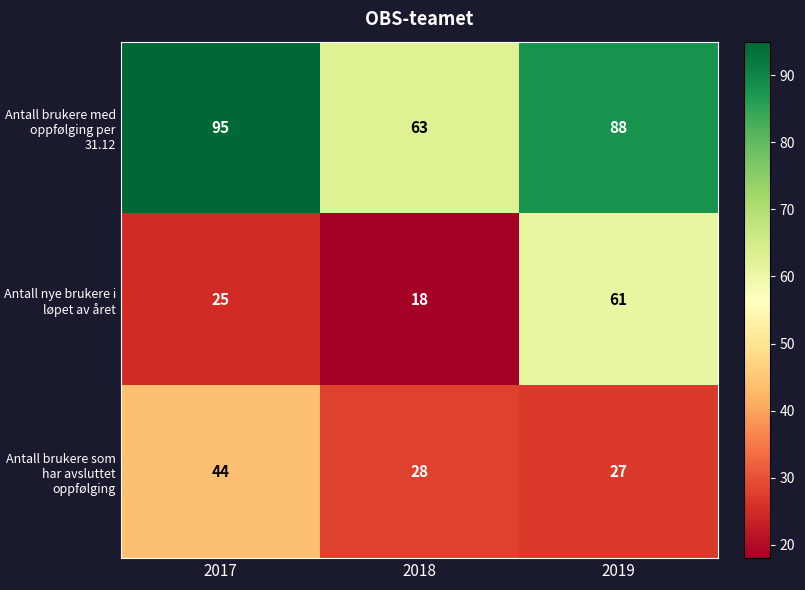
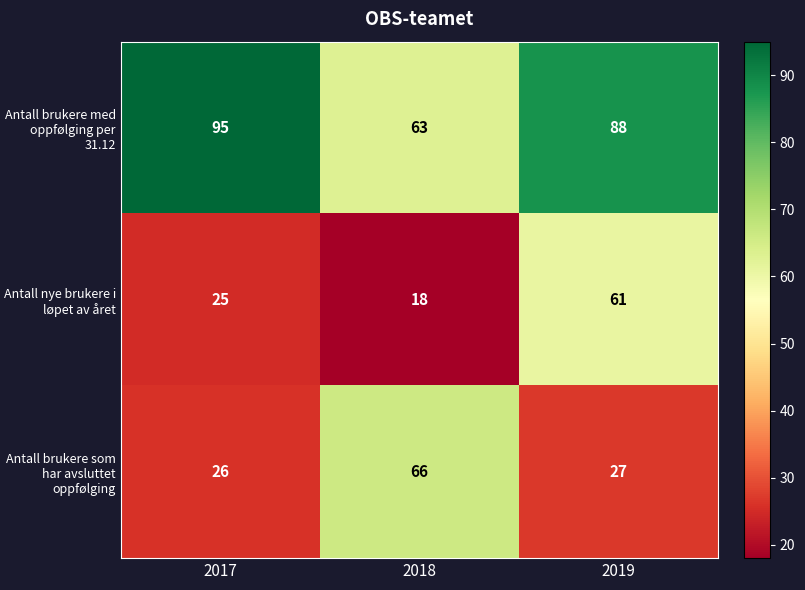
Antall brukere som har avsluttet oppfølging, 2017: 44 -> 26
Antall brukere som har avsluttet oppfølging, 2018: 28 -> 66
